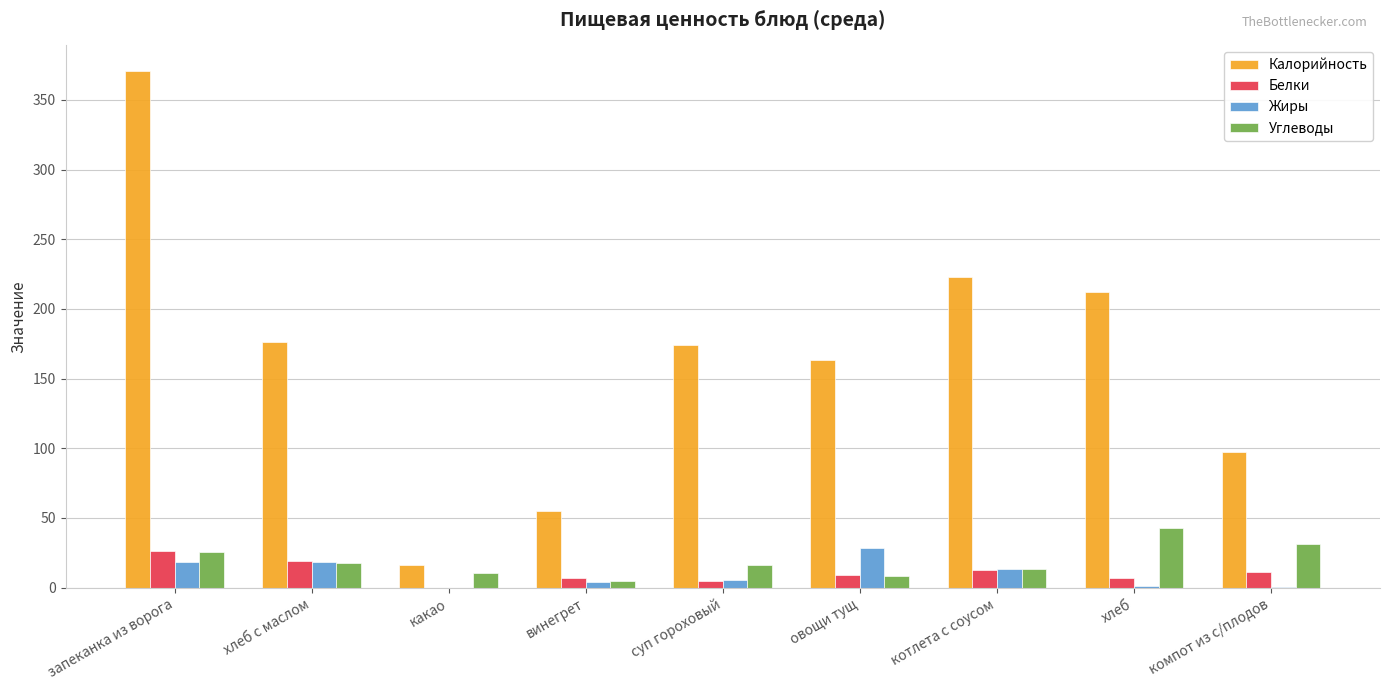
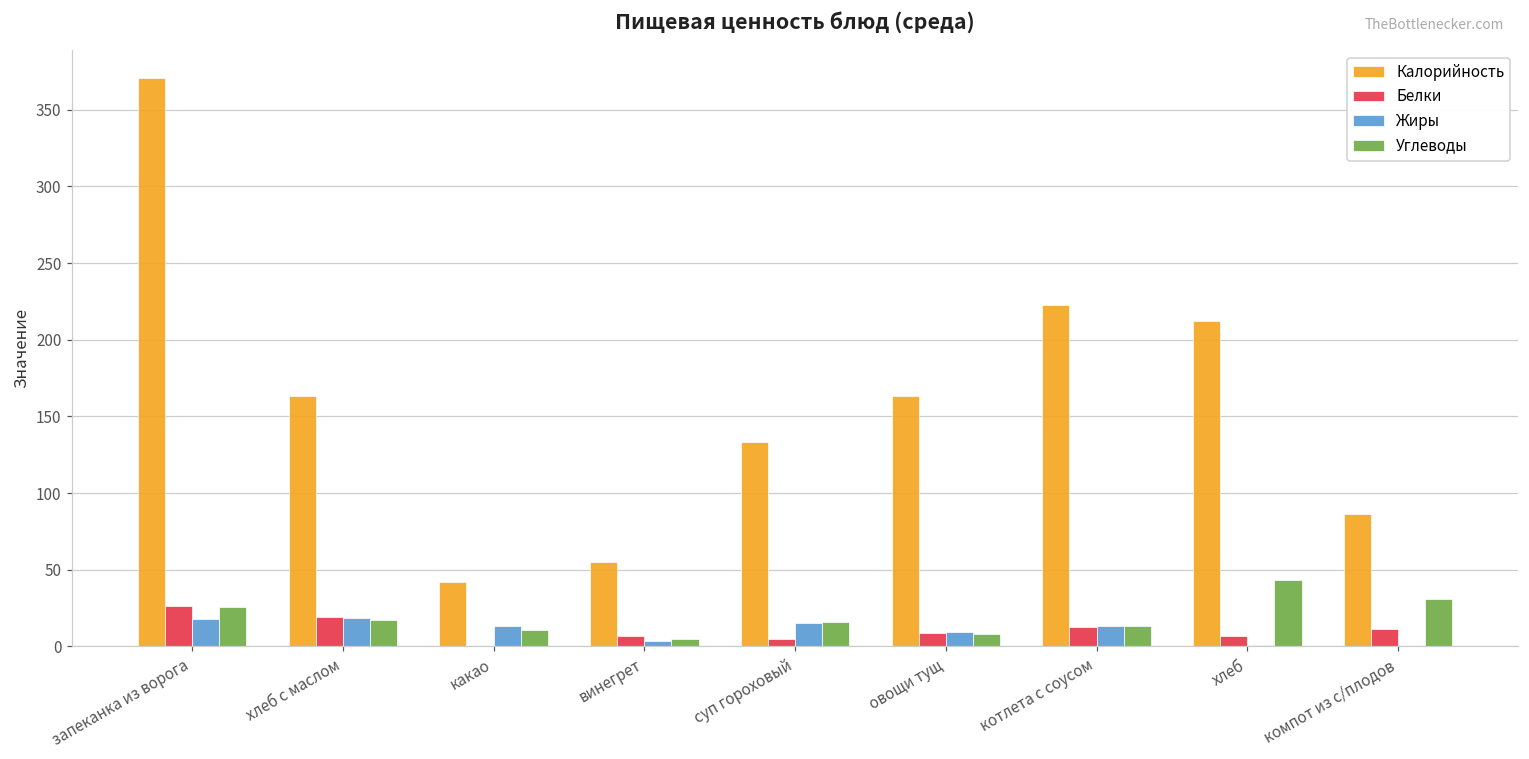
Калорийность, хлеб с маслом: 176 -> 163
Калорийность, какао: 16 -> 42
Жиры, какао: 0 -> 14
Калорийность, суп гороховый: 174 -> 133
Жиры, суп гороховый: 5 -> 15
Жиры, овощи тущ: 28 -> 10
Калорийность, компот из с/плодов: 98 -> 86
